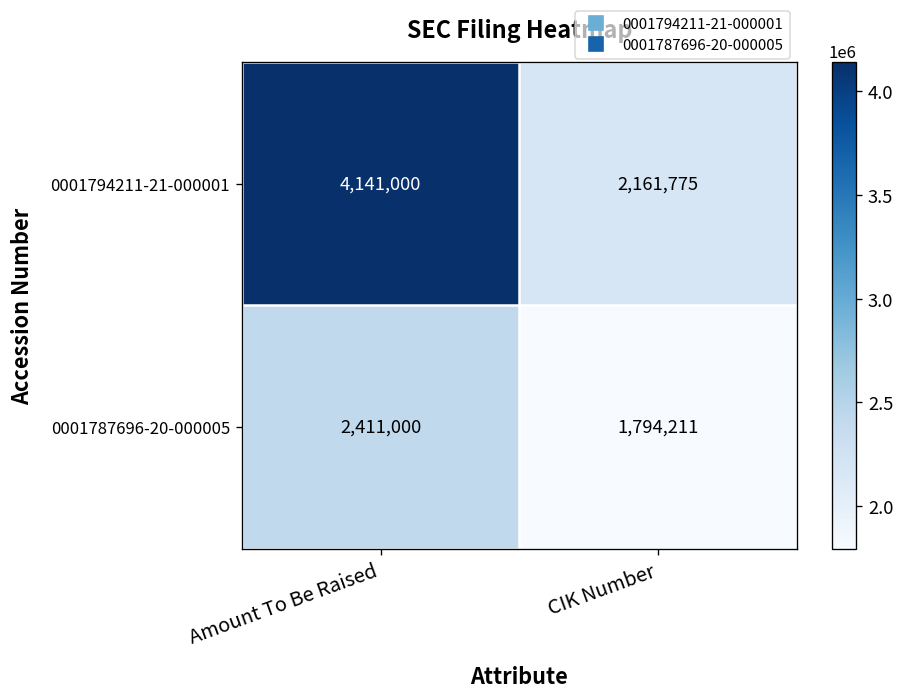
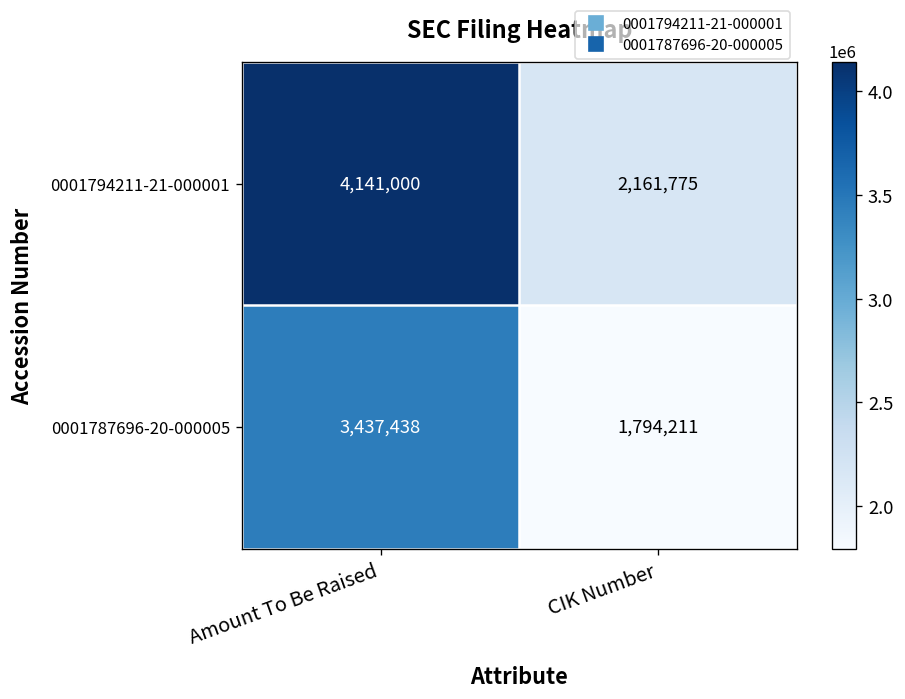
0001787696-20-000005, Amount To Be Raised: 2,411,000 -> 3,437,438
